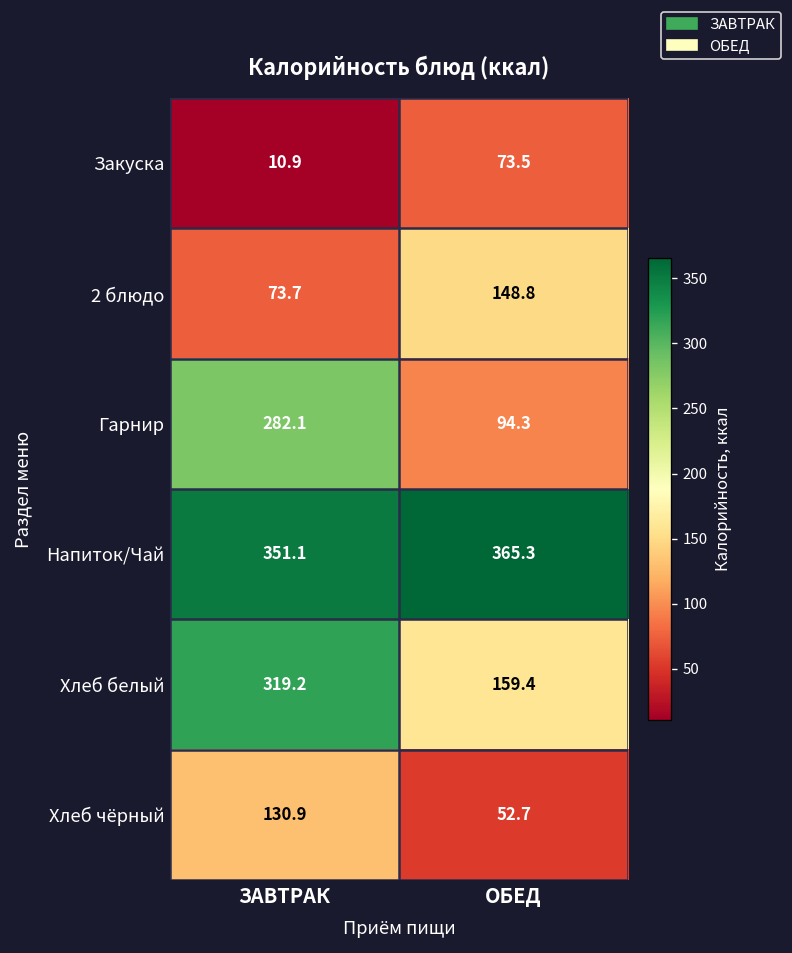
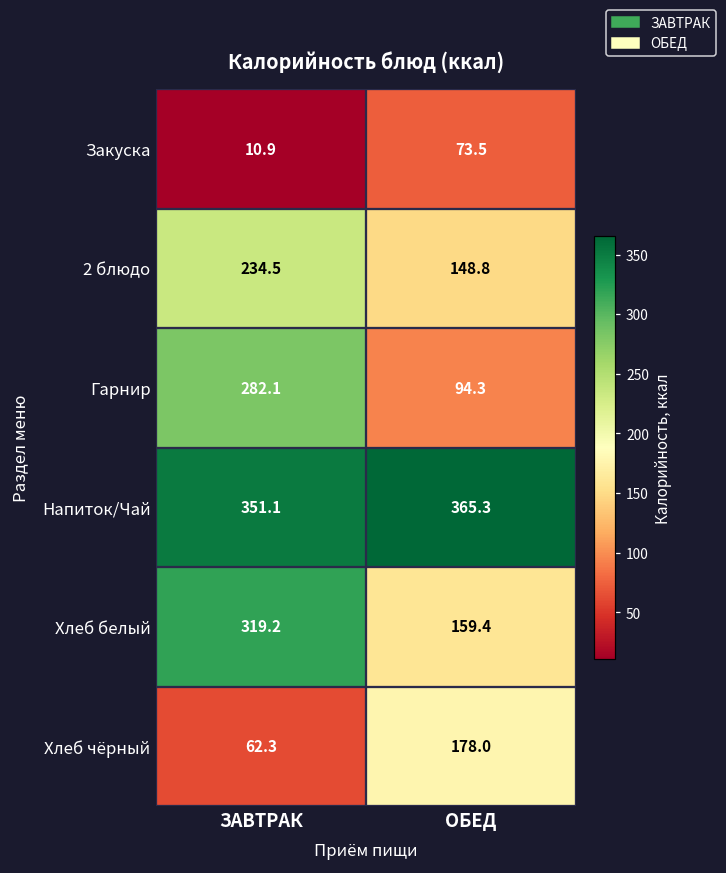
2 блюдо, ЗАВТРАК: 73.7 -> 234.5
Хлеб чёрный, ЗАВТРАК: 130.9 -> 62.3
Хлеб чёрный, ОБЕД: 52.7 -> 178.0
